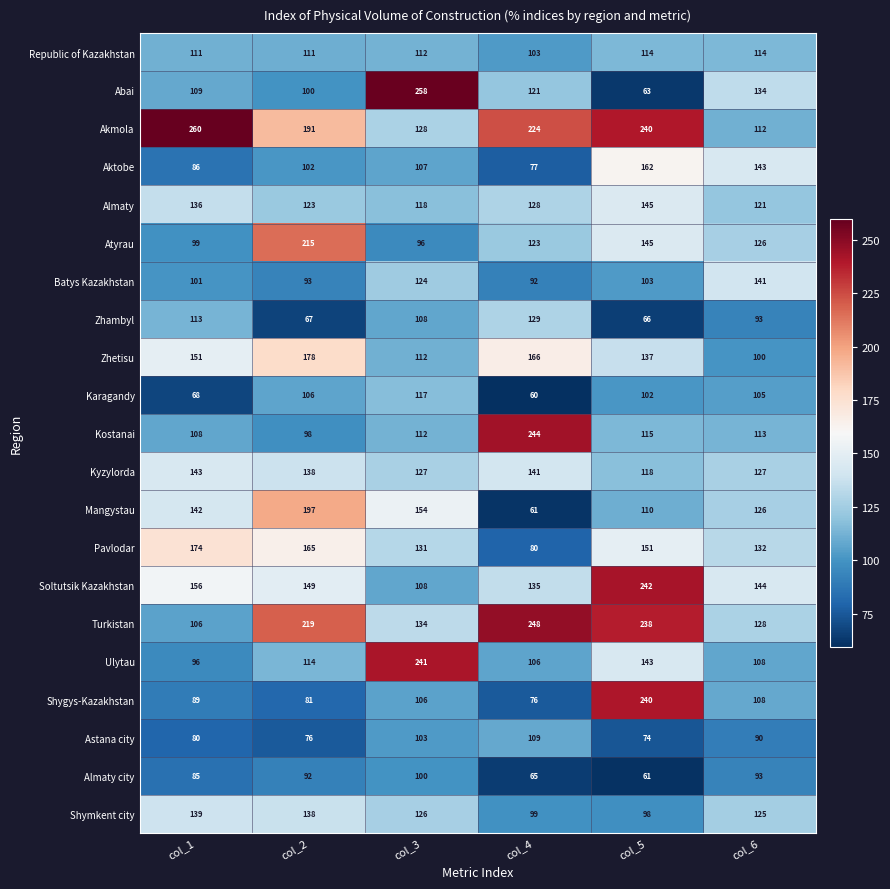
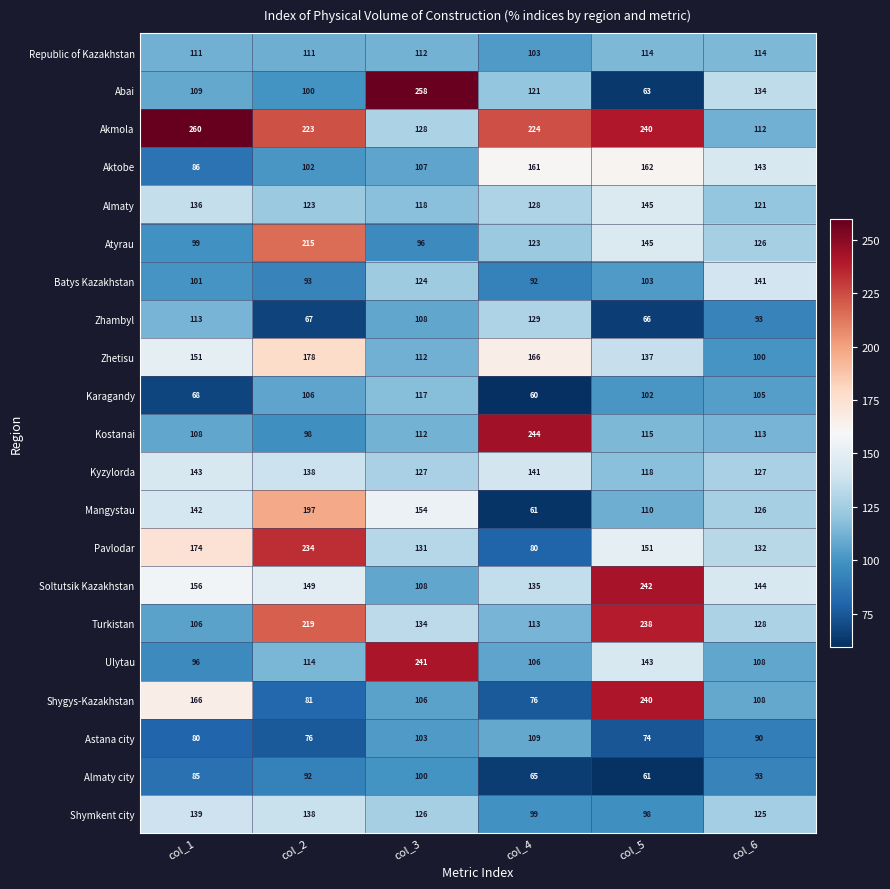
Akmola, col_2: 191 -> 223
Aktobe, col_4: 77 -> 161
Pavlodar, col_2: 165 -> 234
Turkistan, col_4: 248 -> 113
Shygys-Kazakhstan, col_1: 89 -> 166
